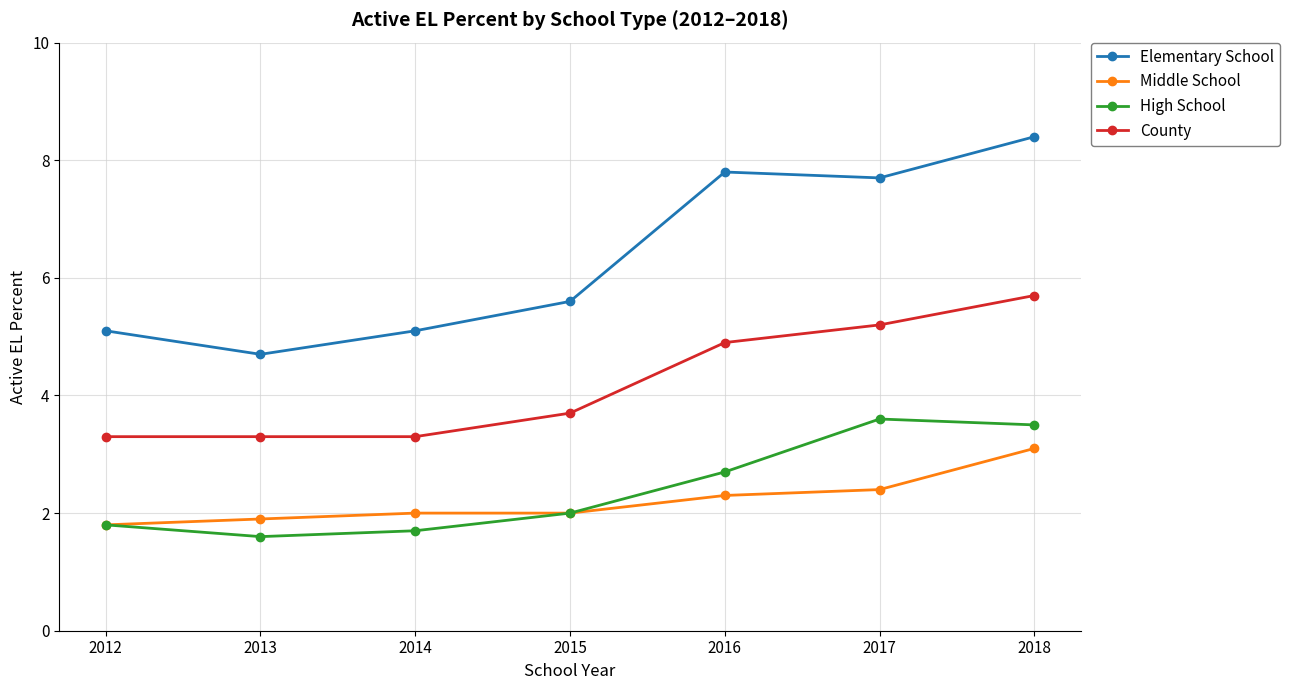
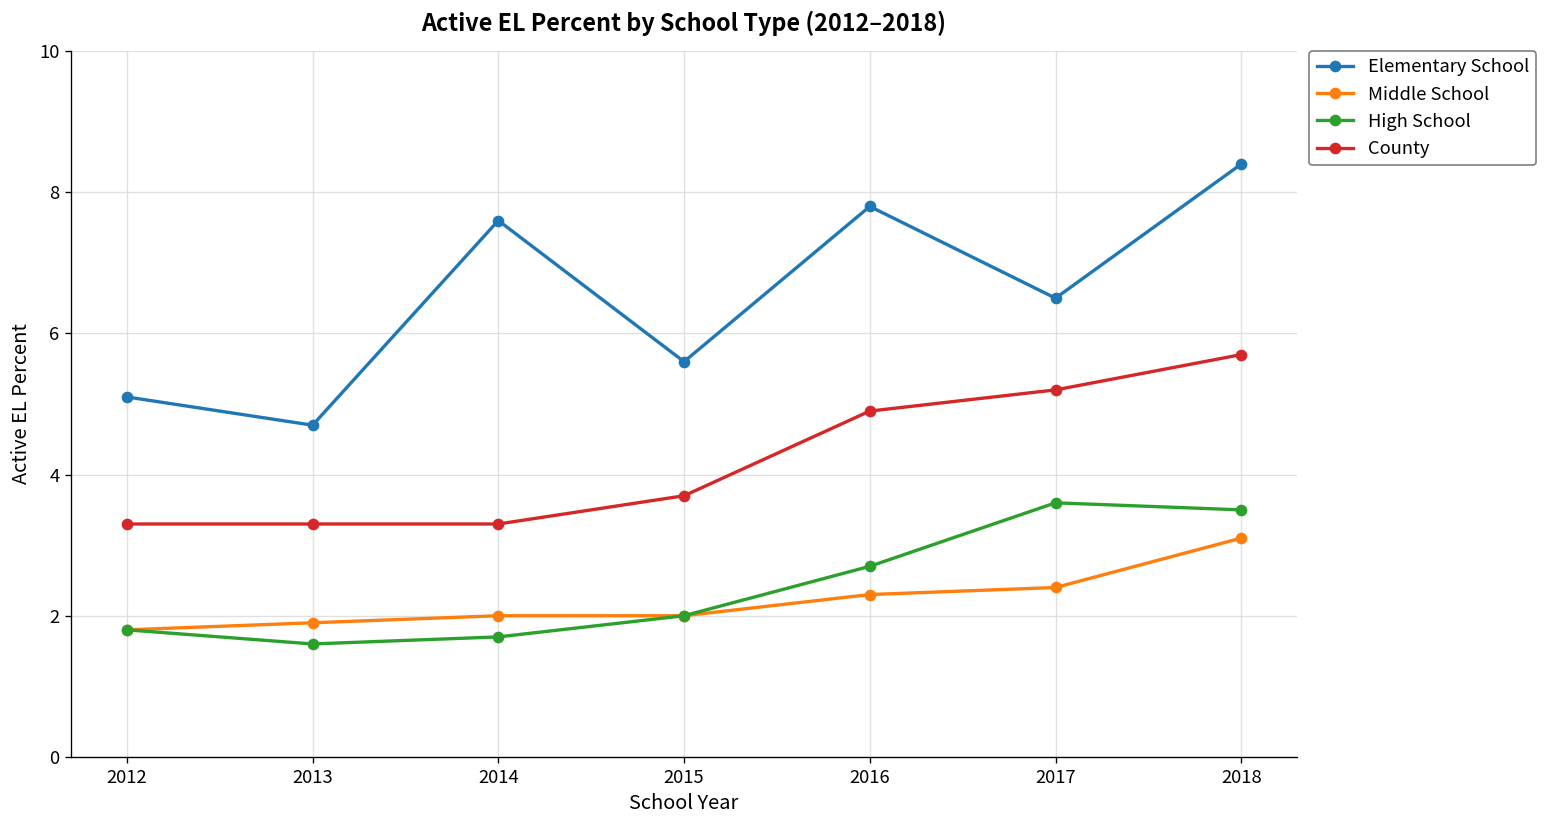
Elementary School, 2014: 5.1 -> 7.6
Elementary School, 2017: 7.7 -> 6.5
